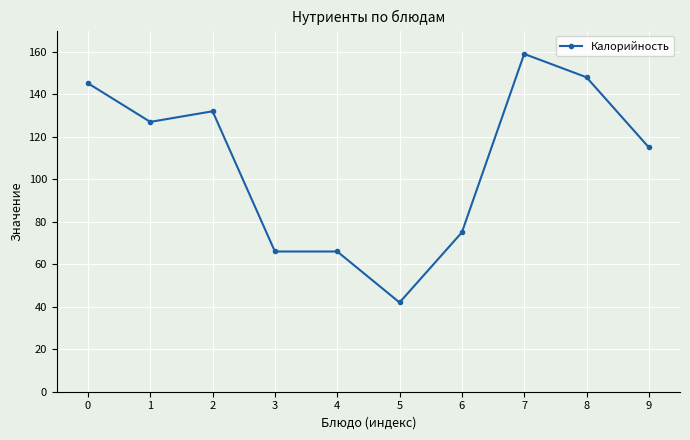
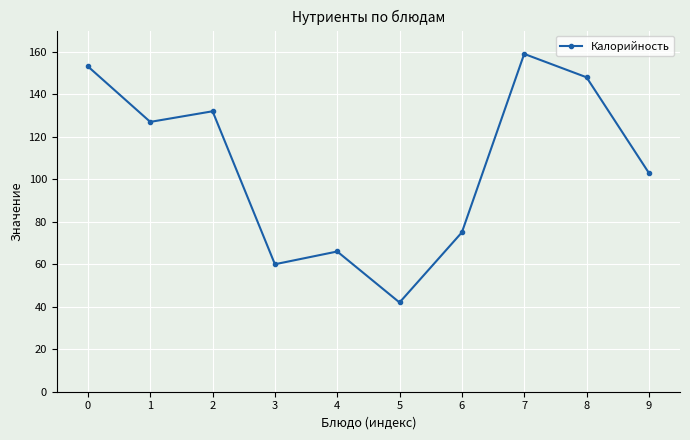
0: 145 -> 153
3: 66 -> 60
9: 115 -> 103
